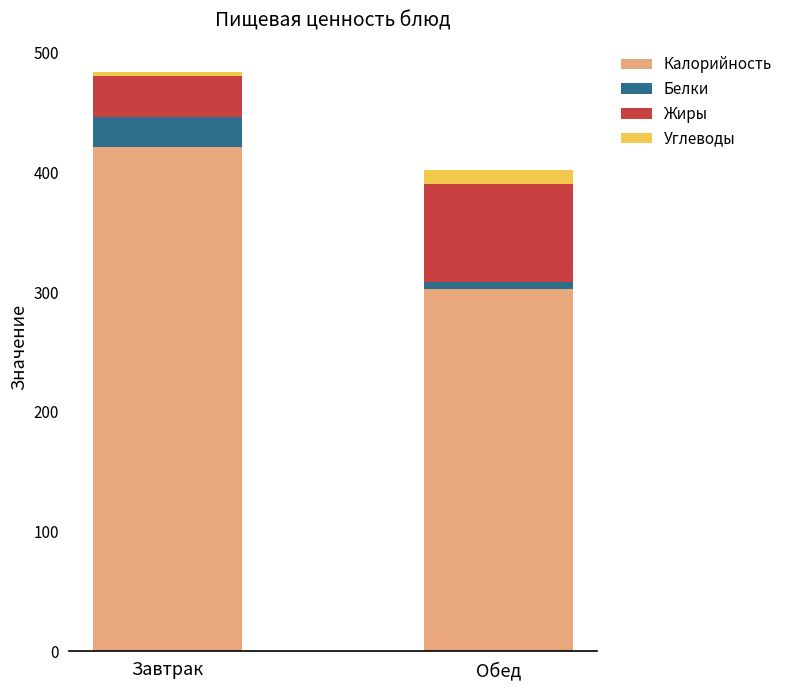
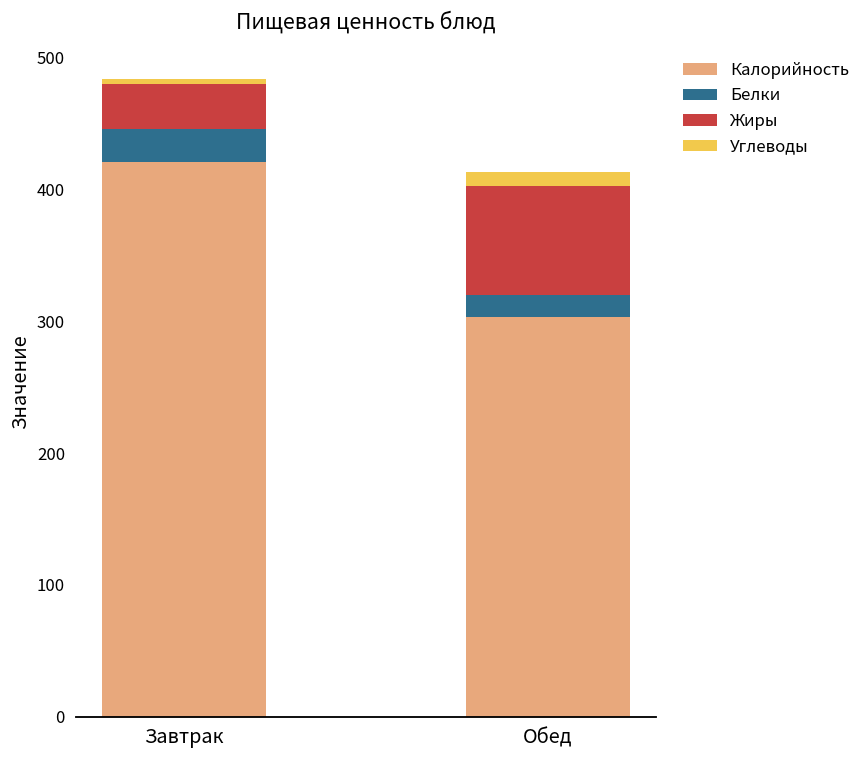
Белки, Обед: 6 -> 17
